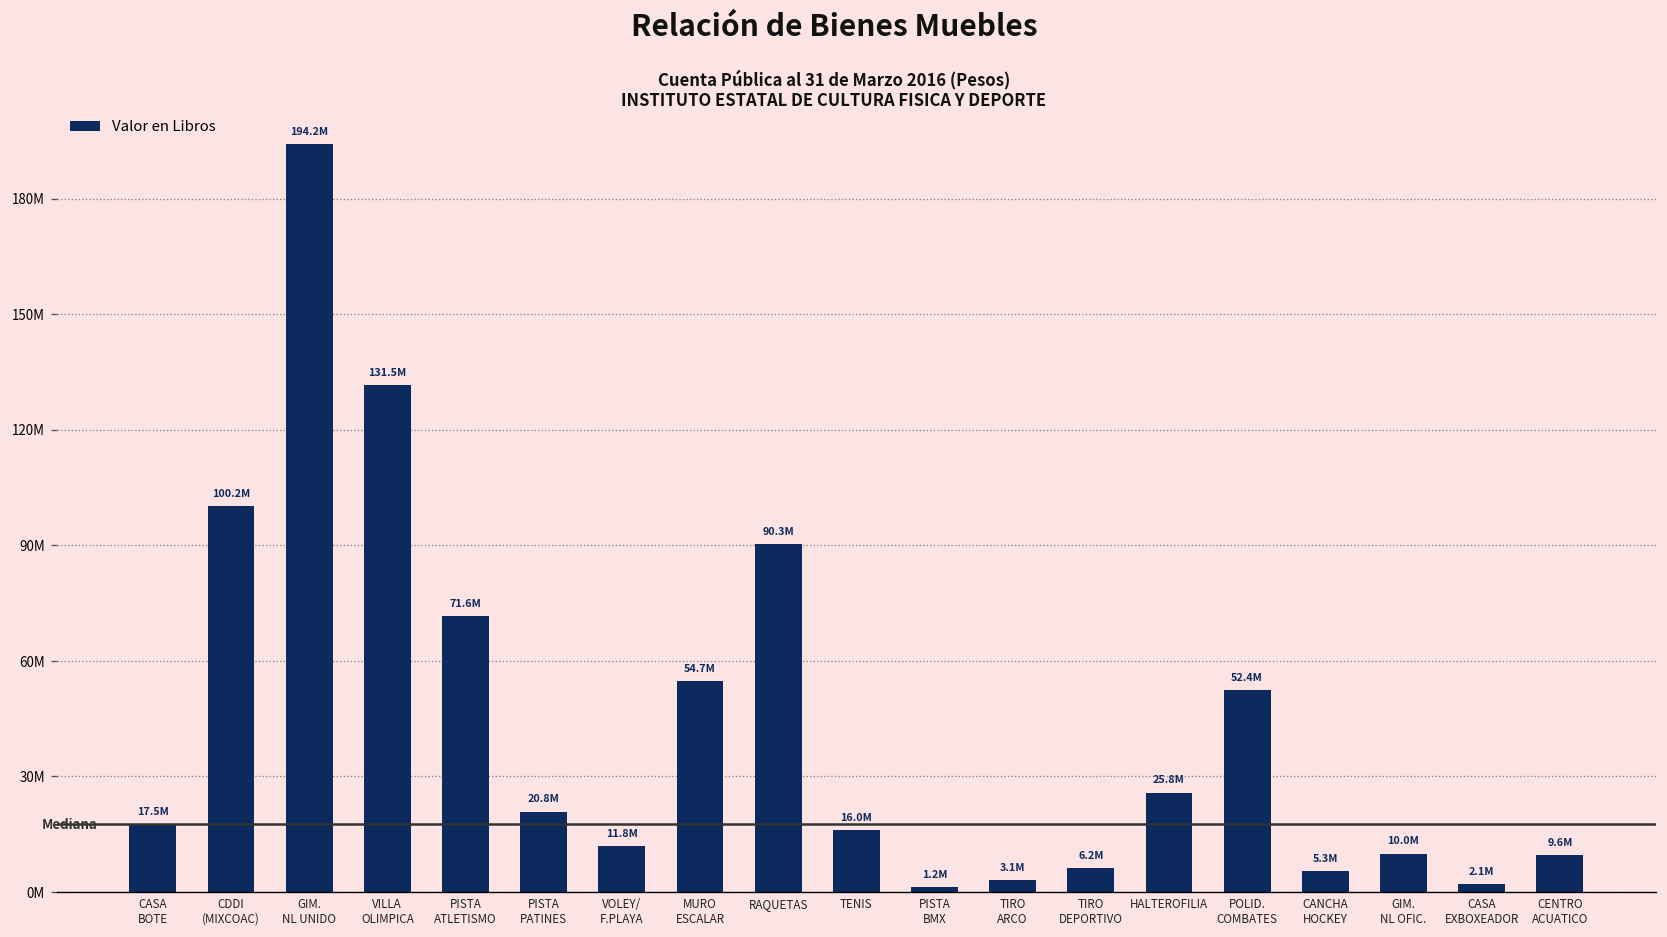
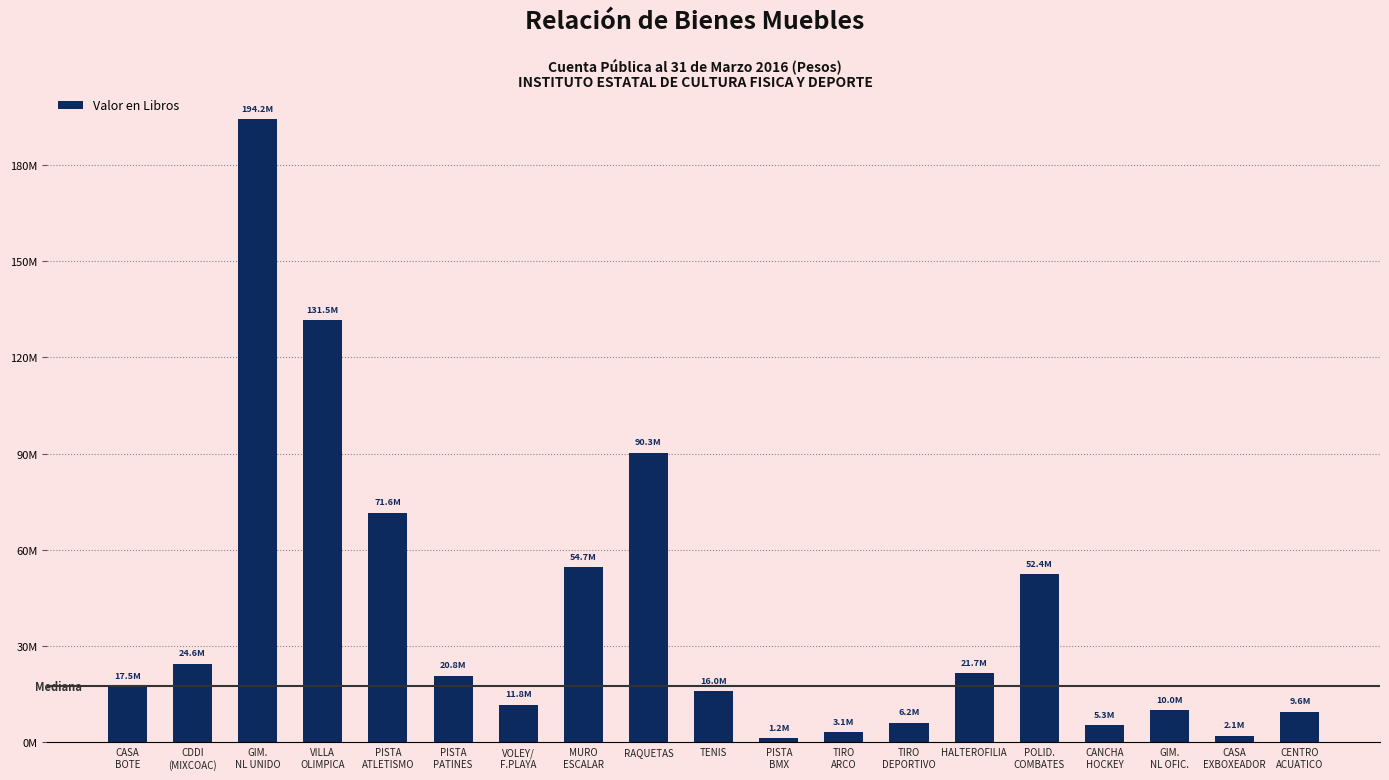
CDDI (MIXCOAC): 100.2M -> 24.6M
HALTEROFILIA: 25.8M -> 21.7M
